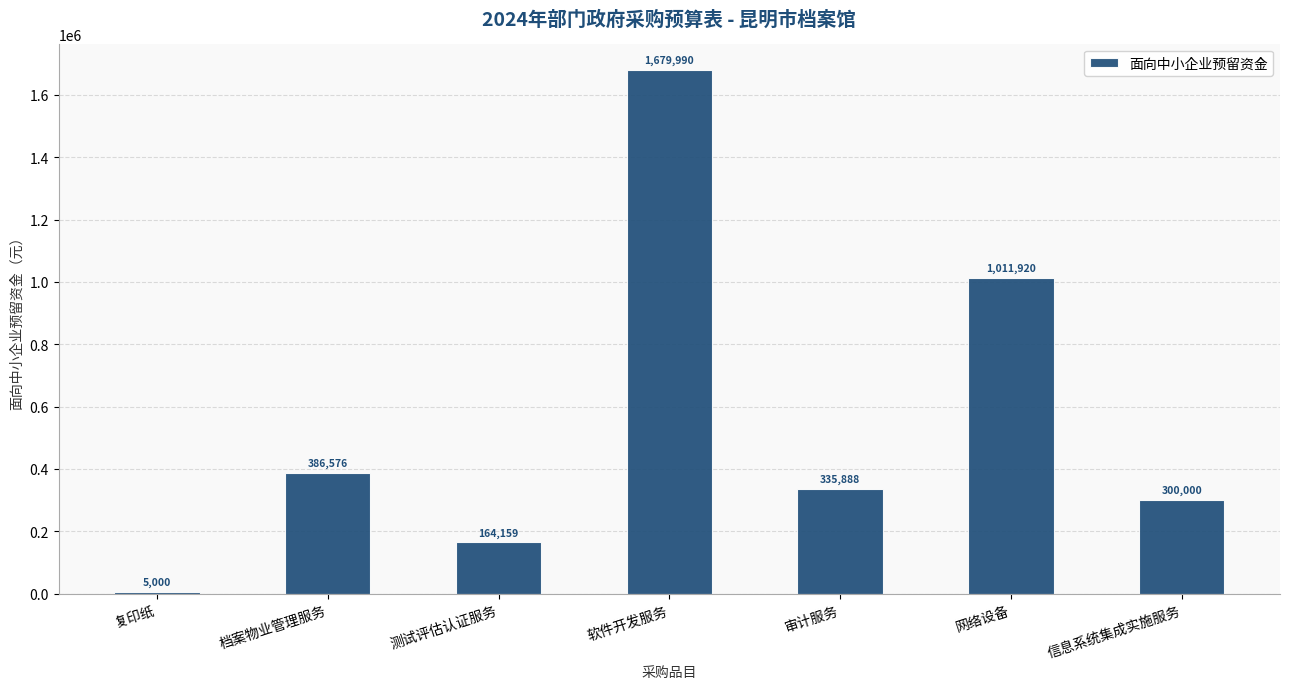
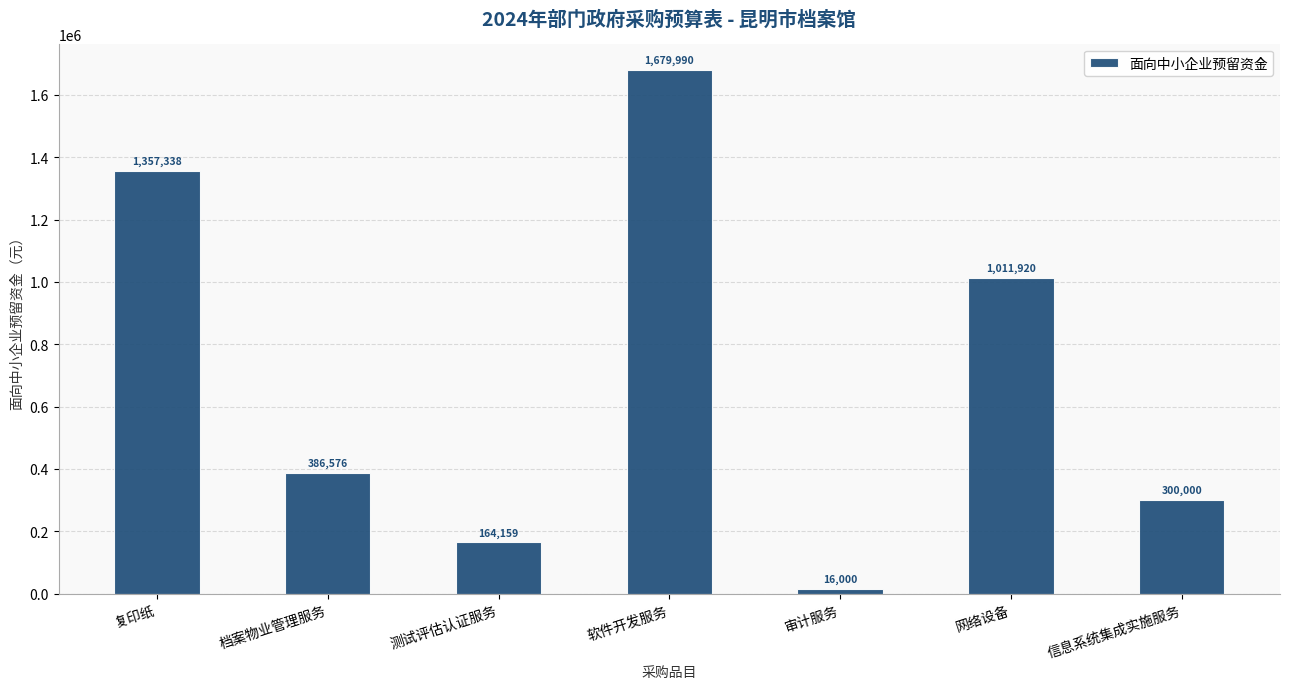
复印纸: 5,000 -> 1,357,338
审计服务: 335,888 -> 16,000
